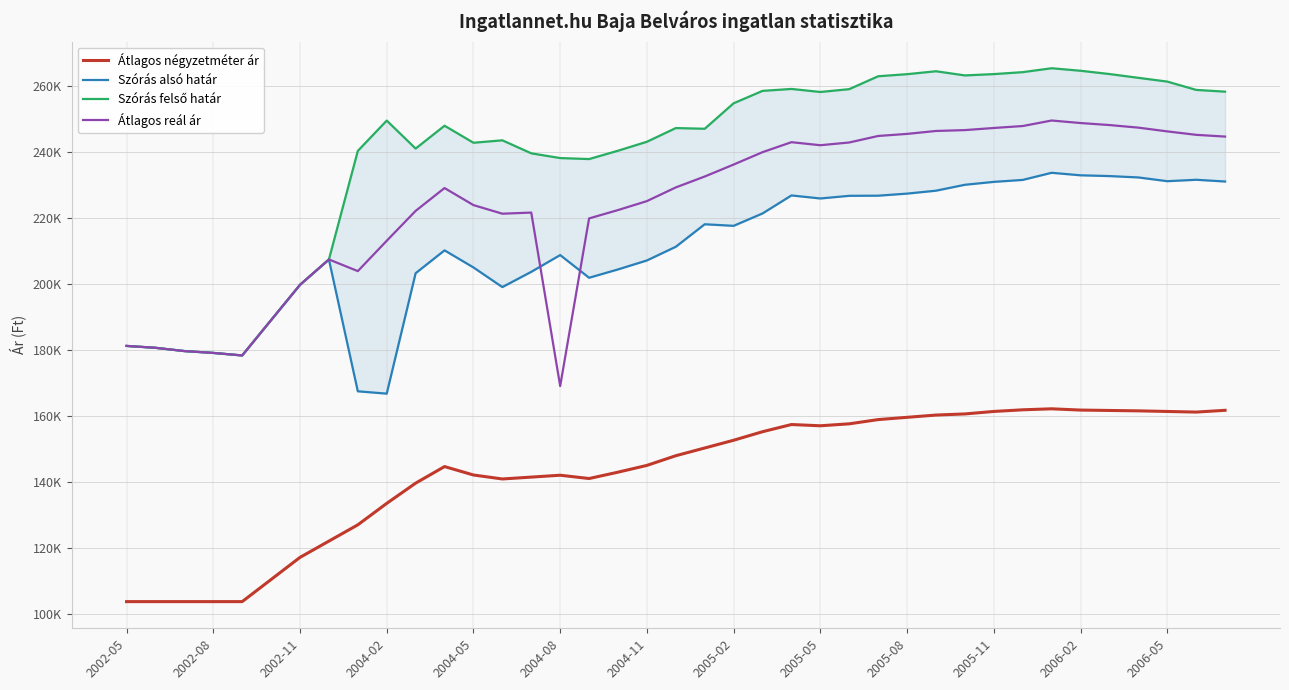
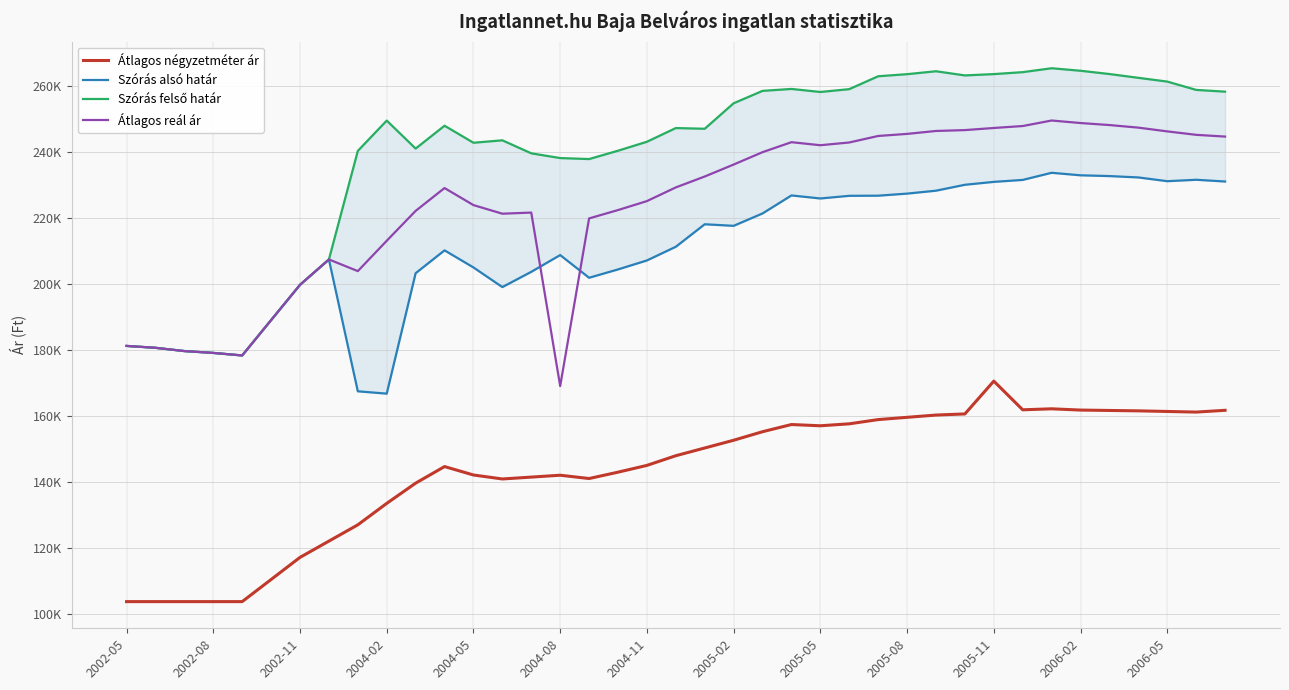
Átlagos négyzetméter ár, 2005-11: 161000 -> 171000
